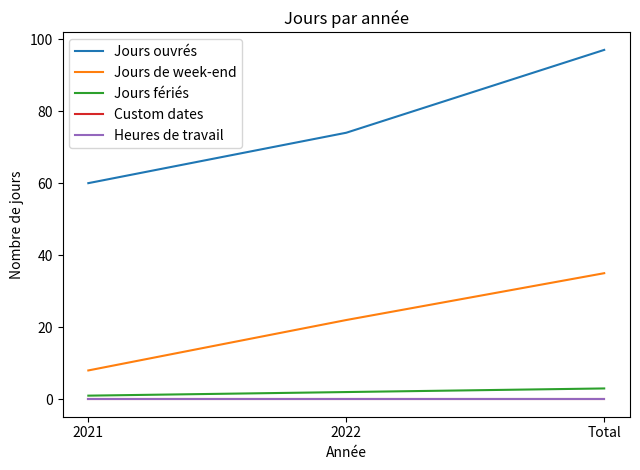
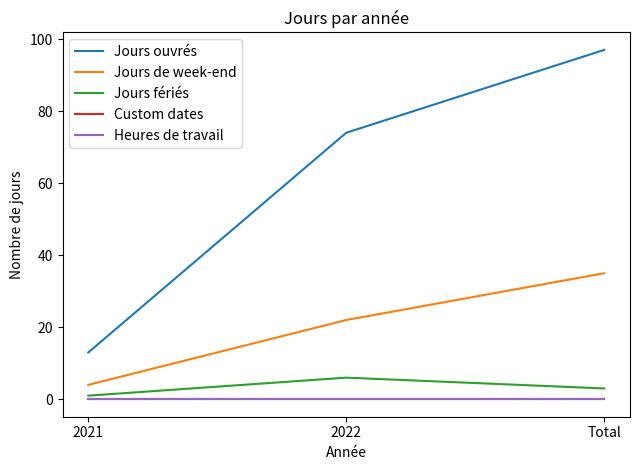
Jours ouvrés, 2021: 60 -> 13
Jours de week-end, 2021: 8 -> 4
Jours fériés, 2022: 2 -> 6
